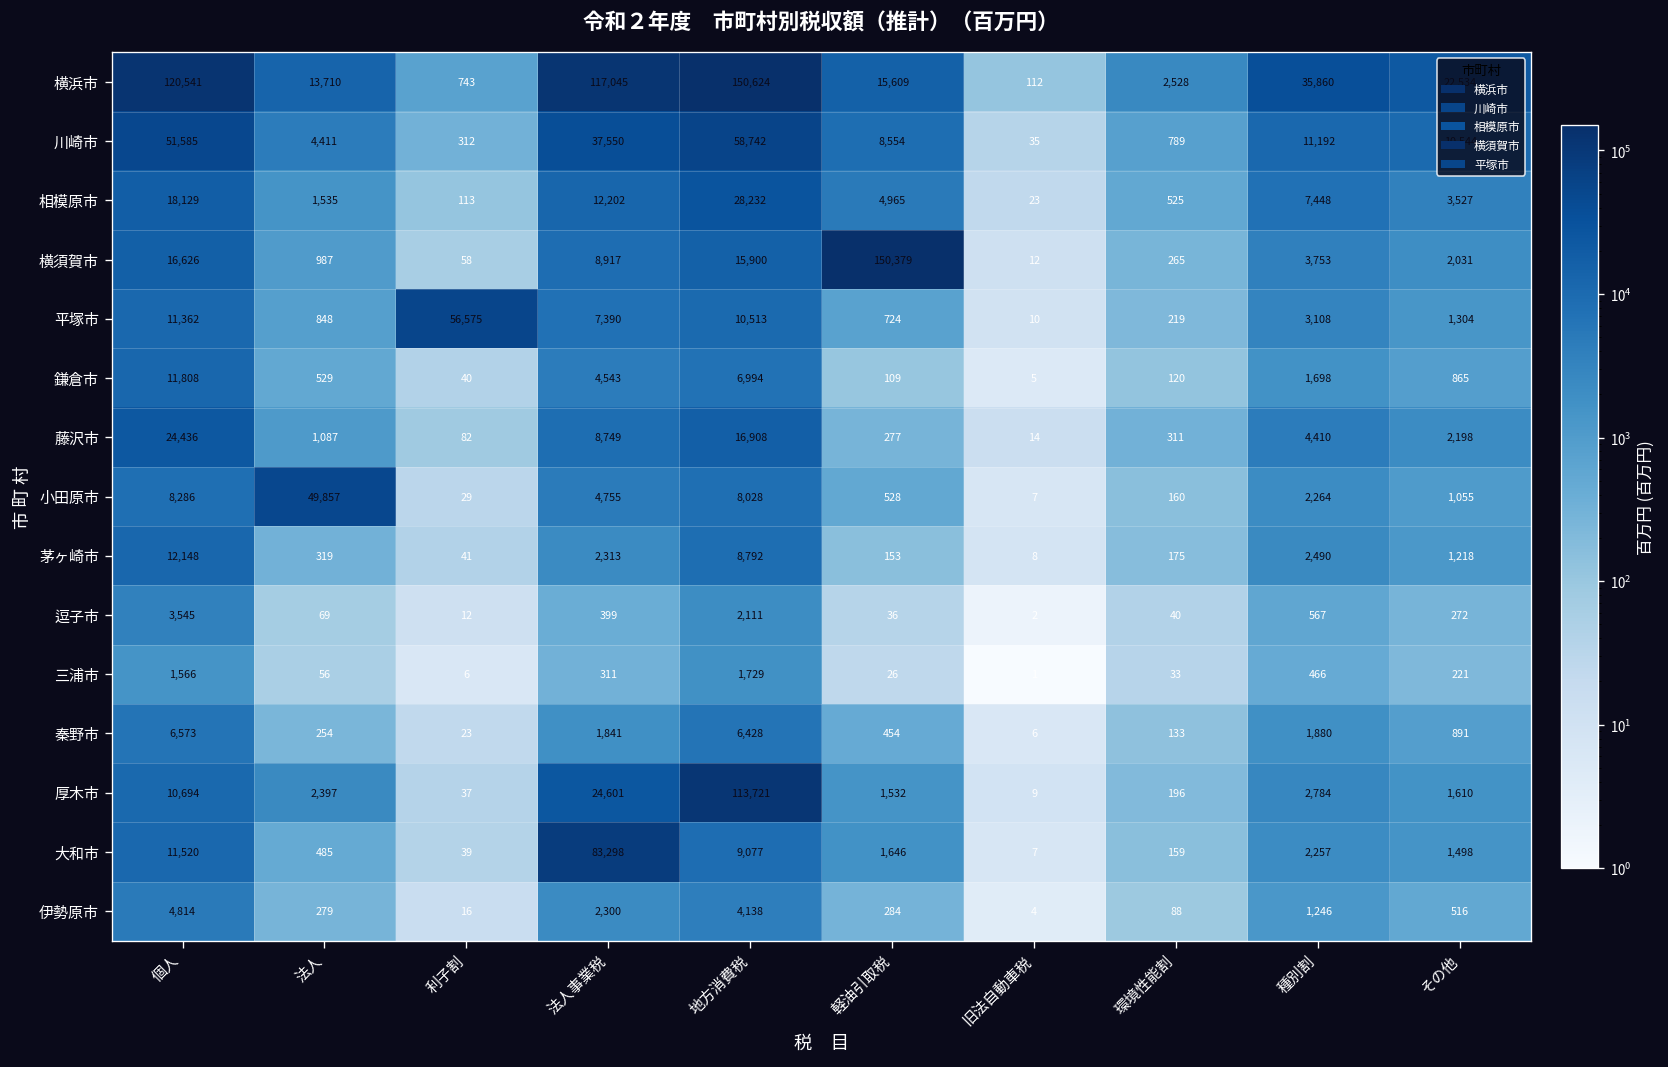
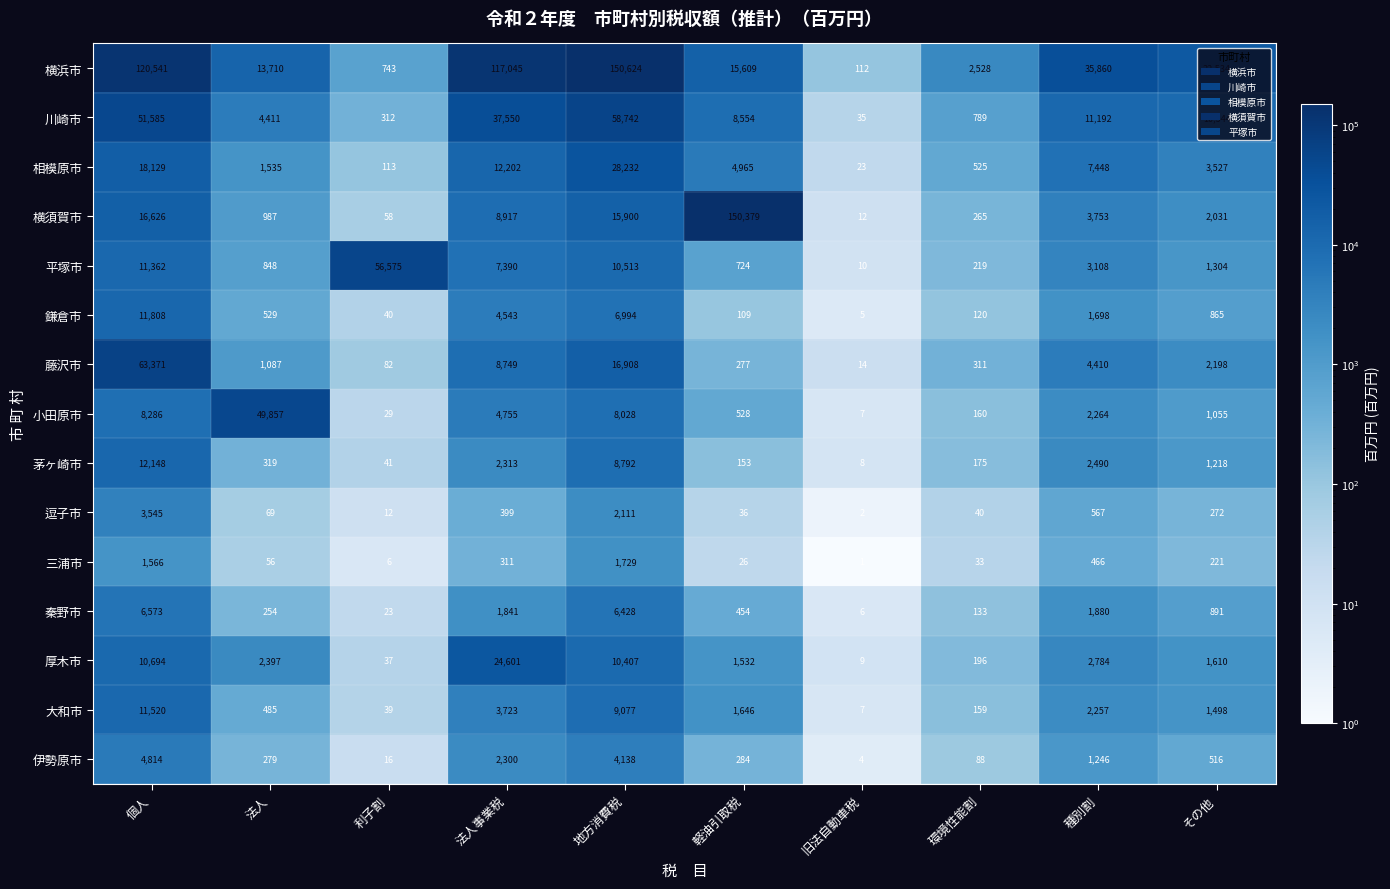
藤沢市, 個人: 24,436 -> 63,371
厚木市, 地方消費税: 113,721 -> 10,407
大和市, 法人事業税: 83,298 -> 3,723
